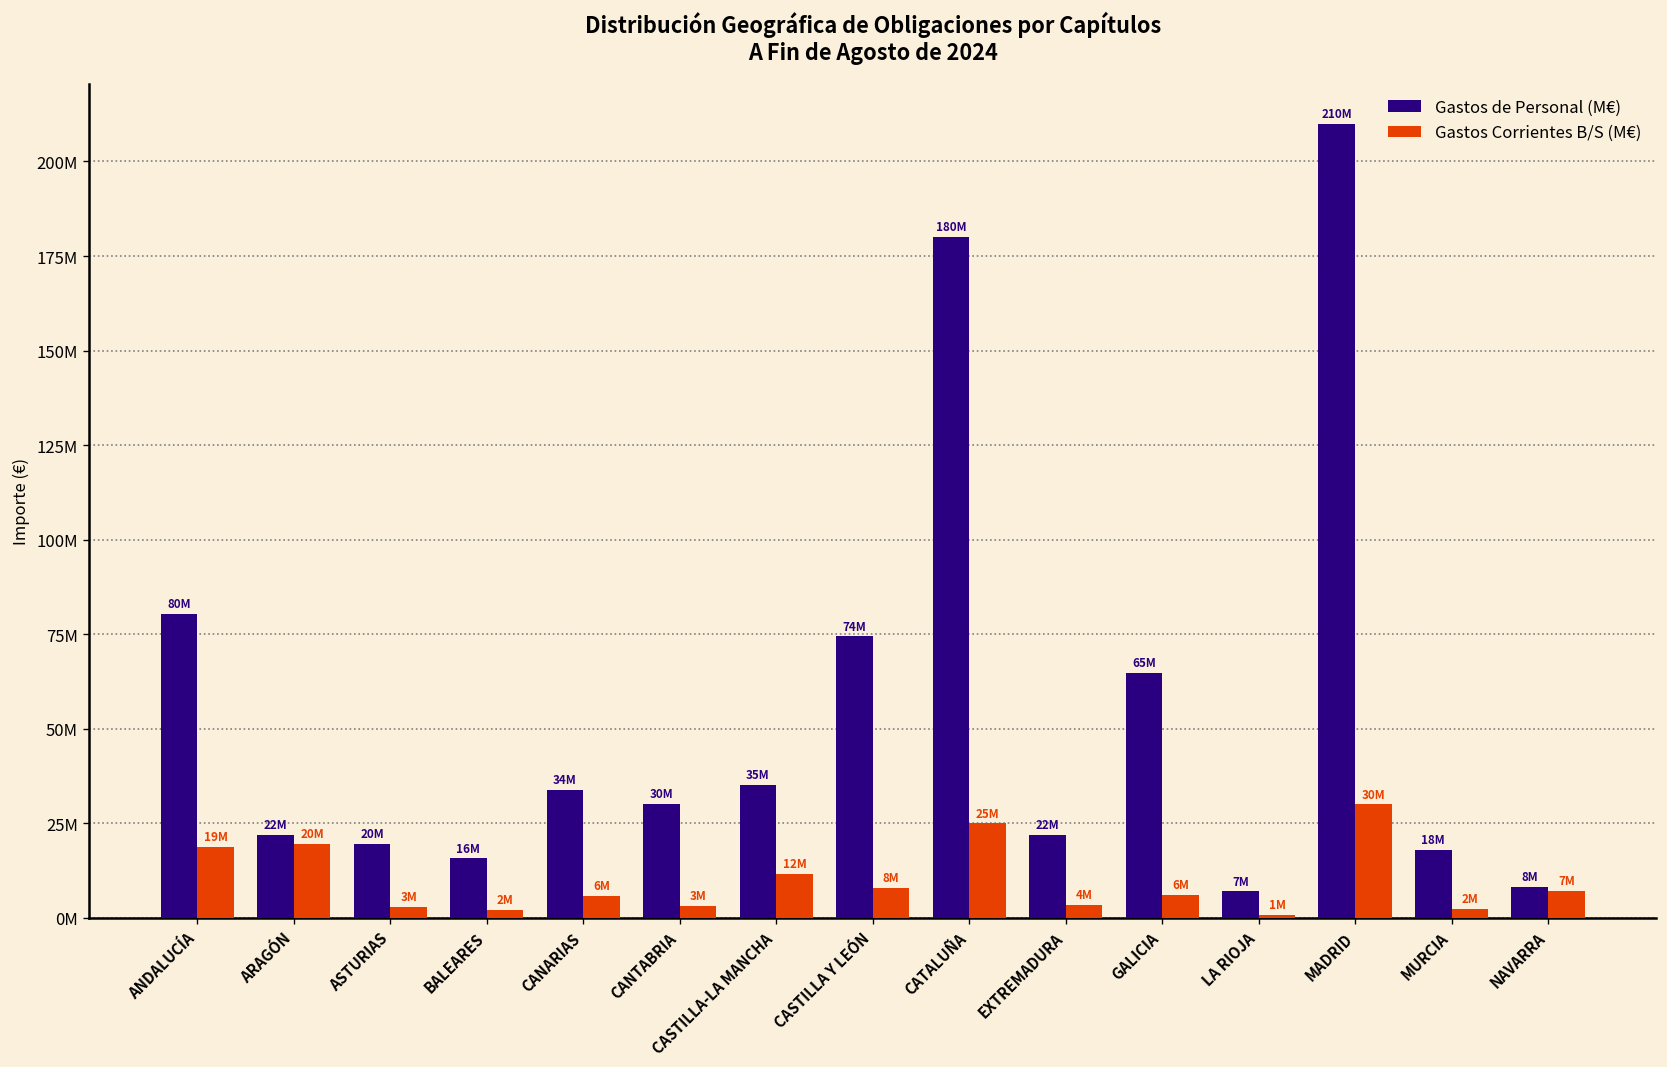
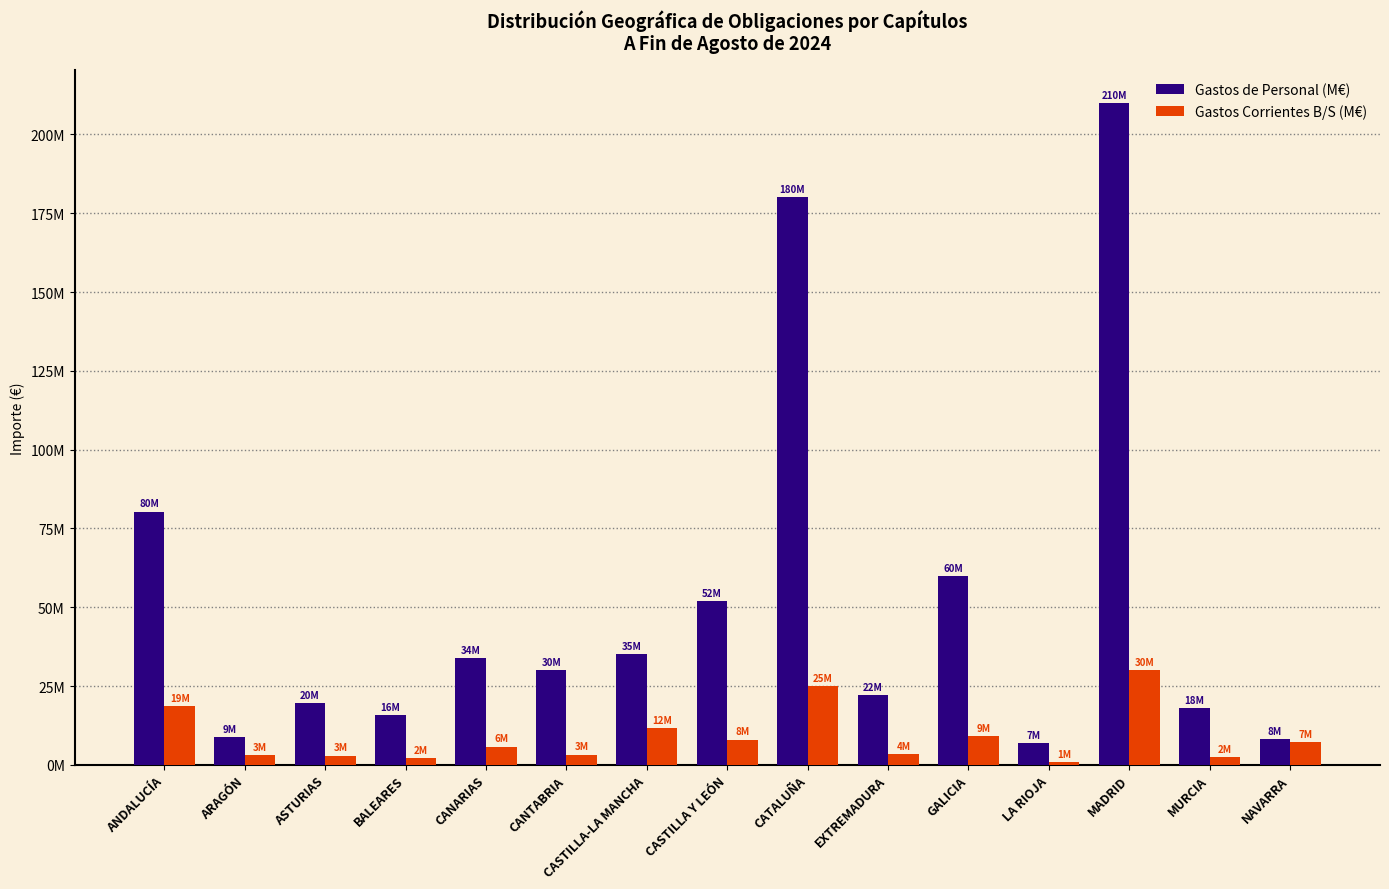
Gastos de Personal (M€), ARAGÓN: 22M -> 9M
Gastos Corrientes B/S (M€), ARAGÓN: 20M -> 3M
Gastos de Personal (M€), CASTILLA Y LEÓN: 74M -> 52M
Gastos de Personal (M€), GALICIA: 65M -> 60M
Gastos Corrientes B/S (M€), GALICIA: 6M -> 9M
